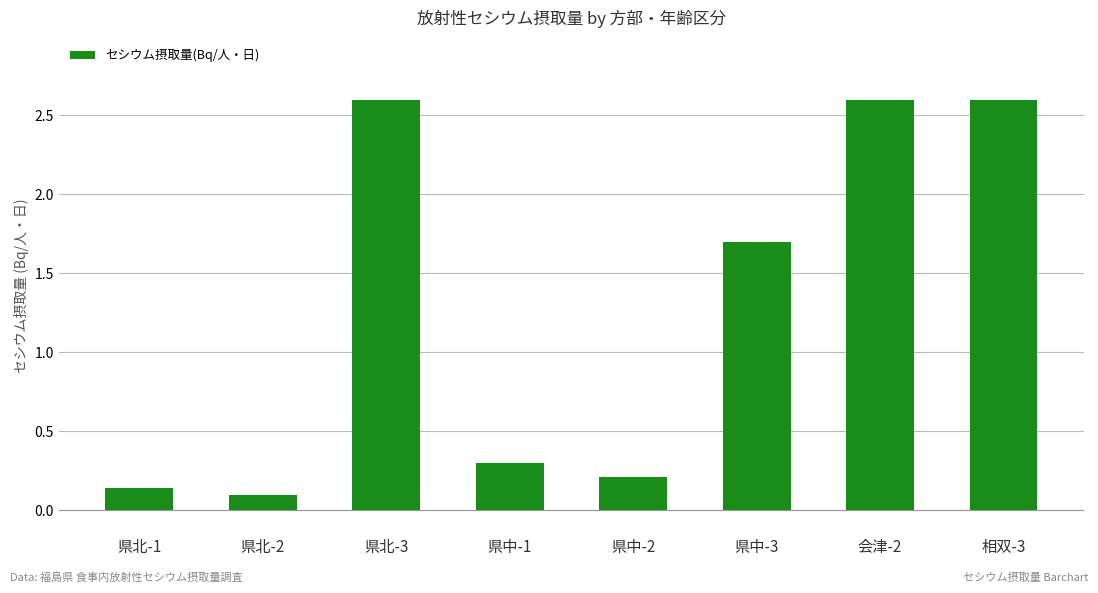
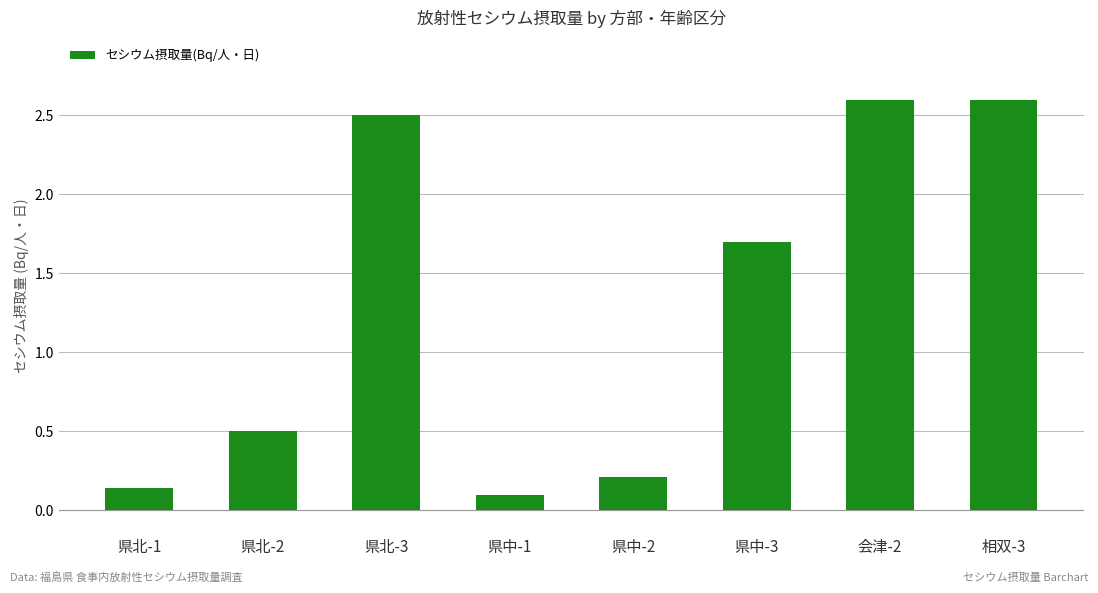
県北-2: 0.1 -> 0.5
県北-3: 2.6 -> 2.5
県中-1: 0.3 -> 0.1
